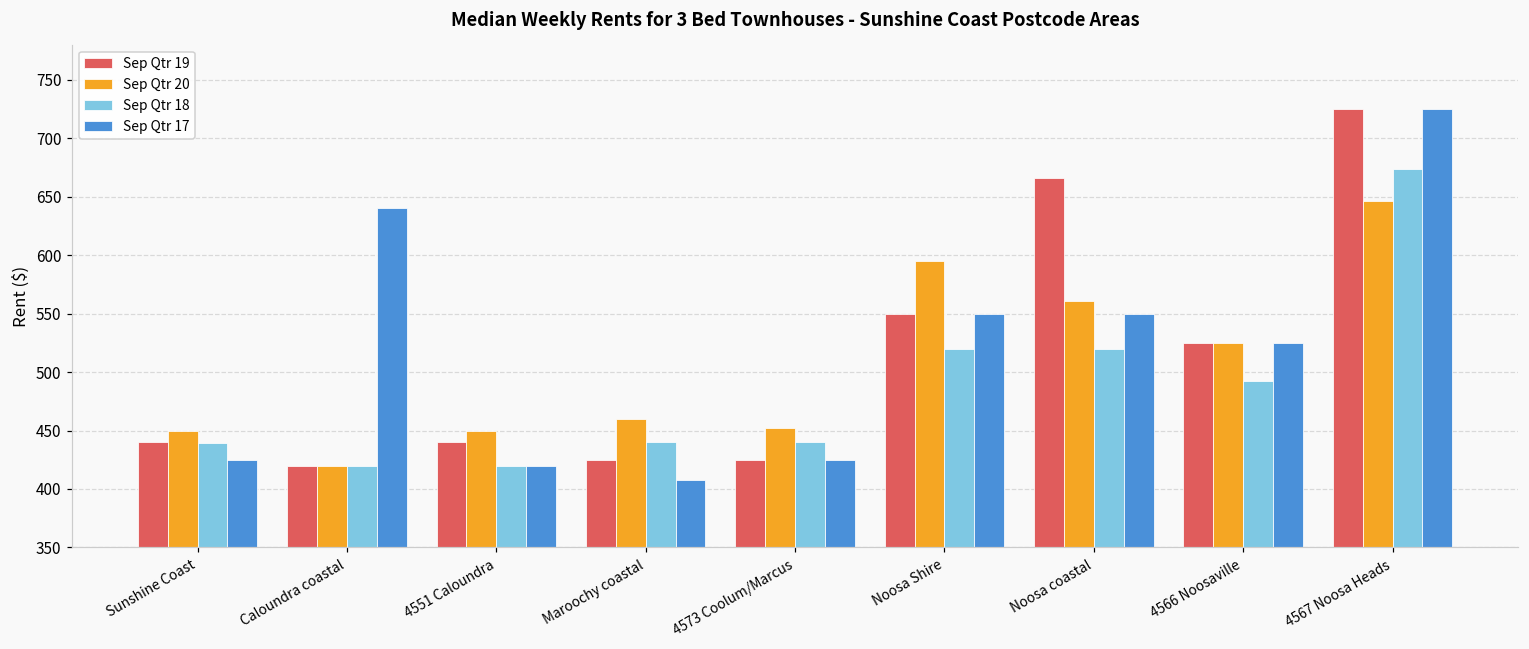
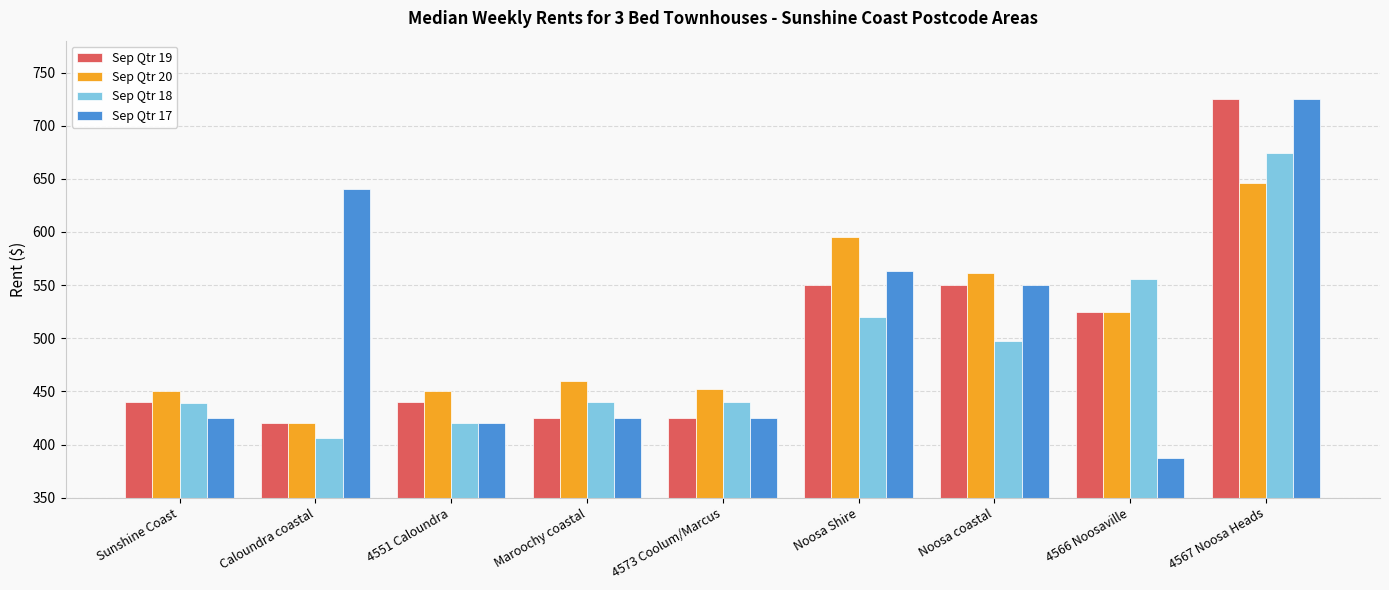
Sep Qtr 18, Caloundra coastal: 420 -> 406
Sep Qtr 17, Maroochy coastal: 408 -> 425
Sep Qtr 17, Noosa Shire: 550 -> 563
Sep Qtr 19, Noosa coastal: 666 -> 550
Sep Qtr 18, Noosa coastal: 520 -> 497
Sep Qtr 18, 4566 Noosaville: 493 -> 556
Sep Qtr 17, 4566 Noosaville: 525 -> 387
